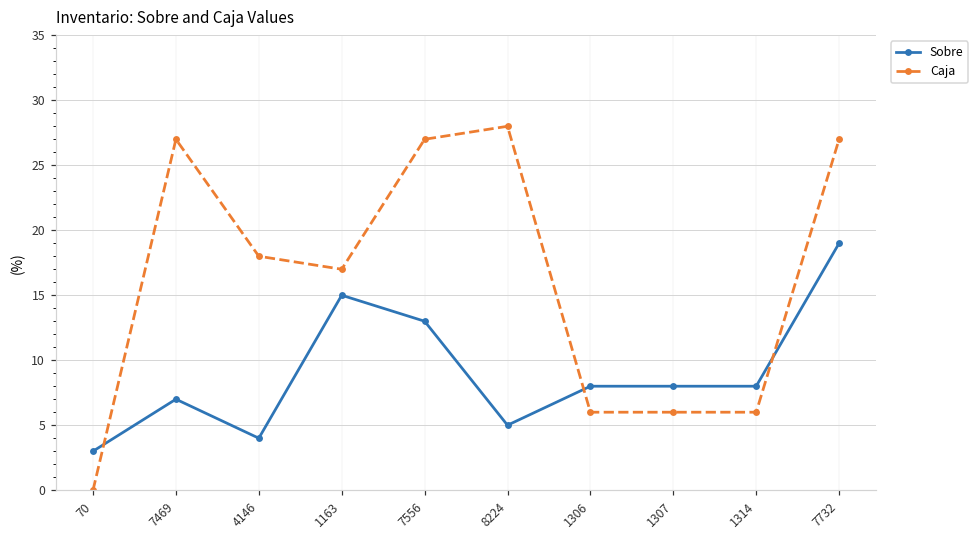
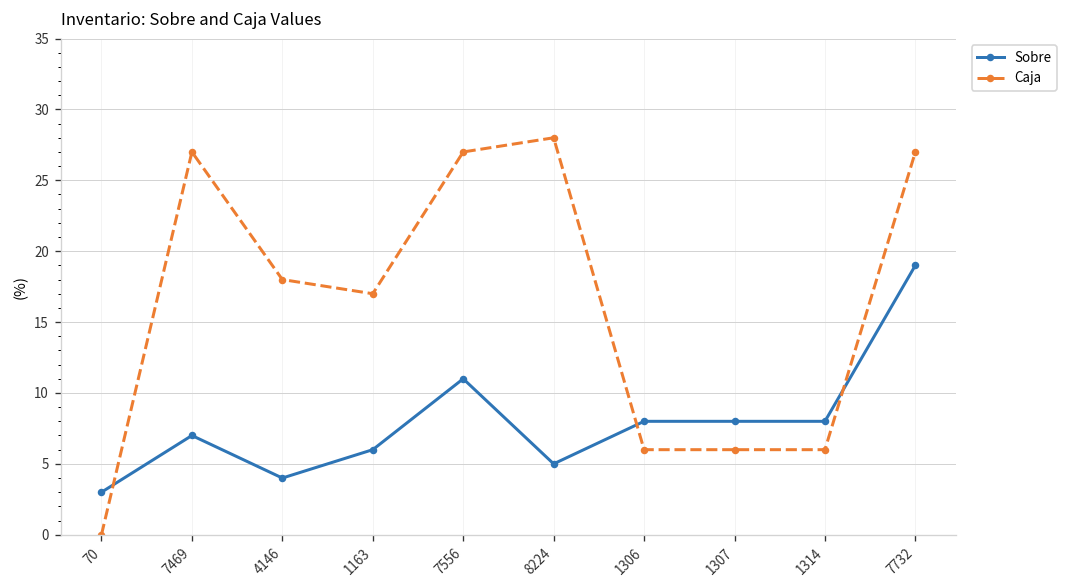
Sobre, 1163: 15 -> 6
Sobre, 7556: 13 -> 11
